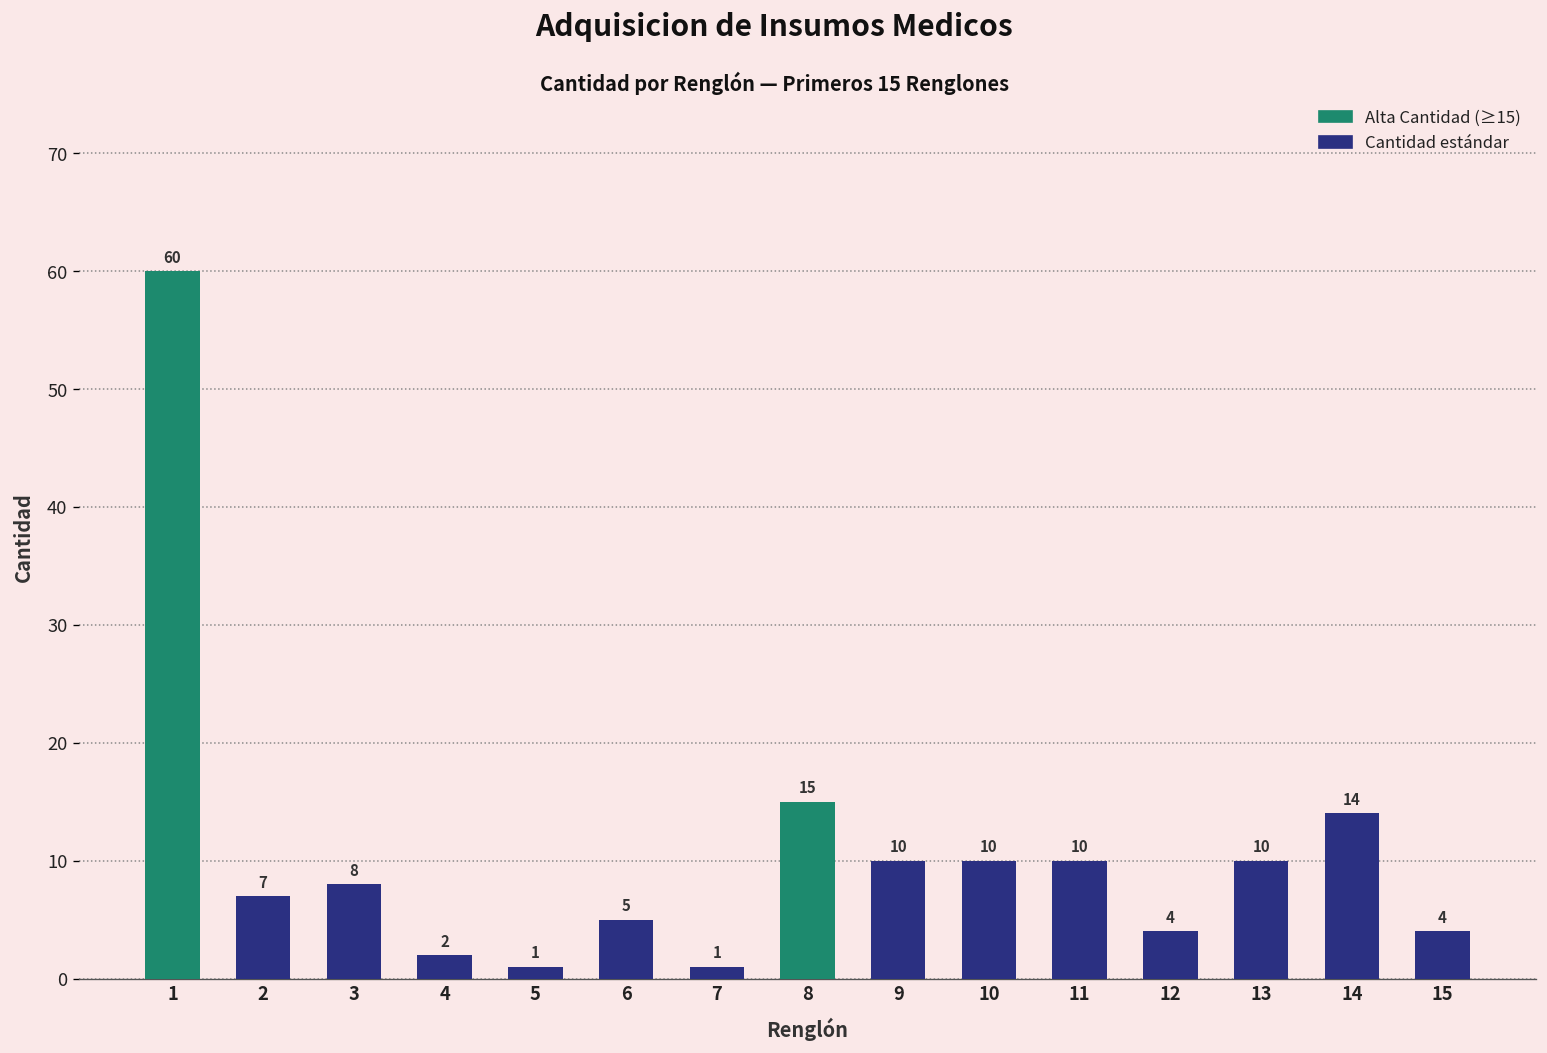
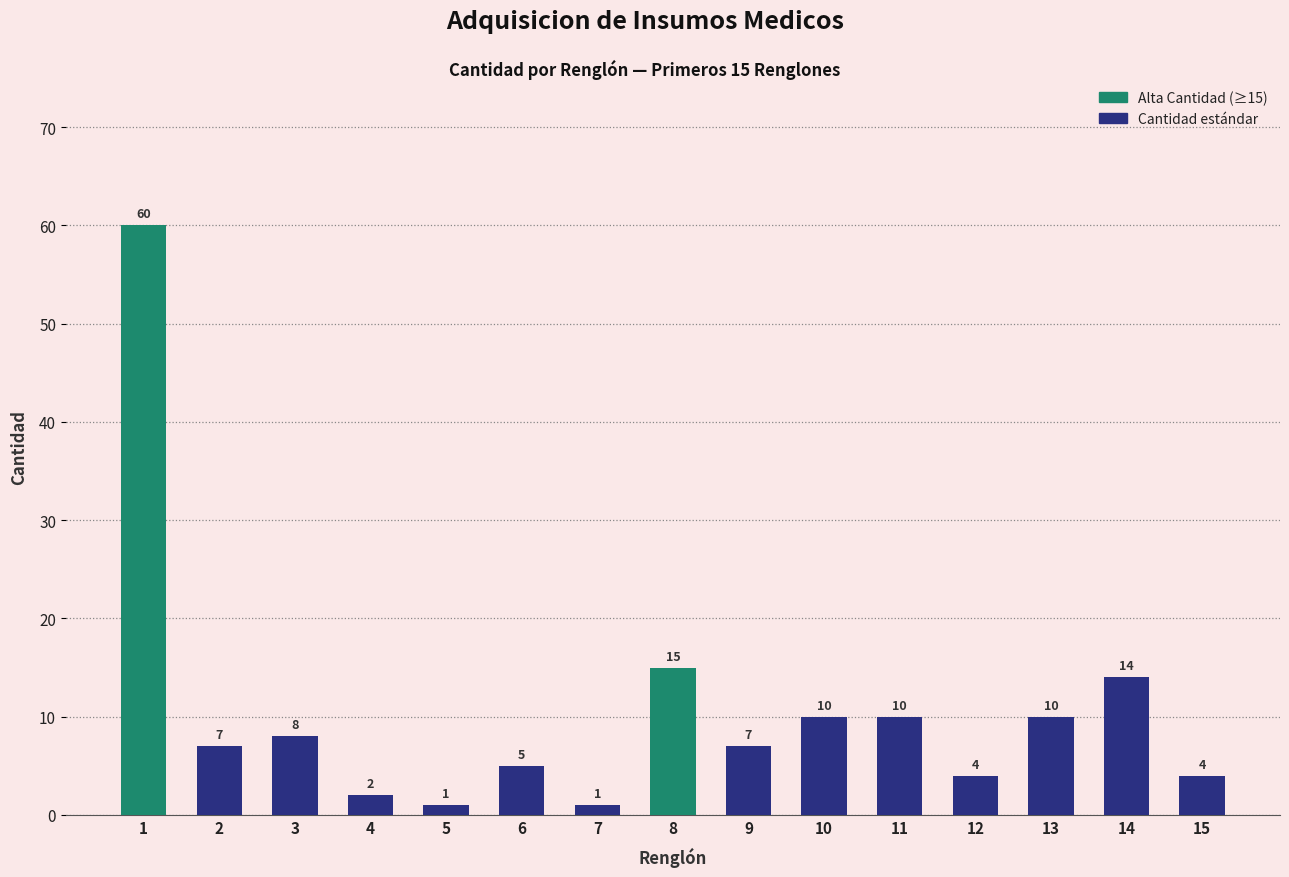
Cantidad estándar, 9: 10 -> 7
